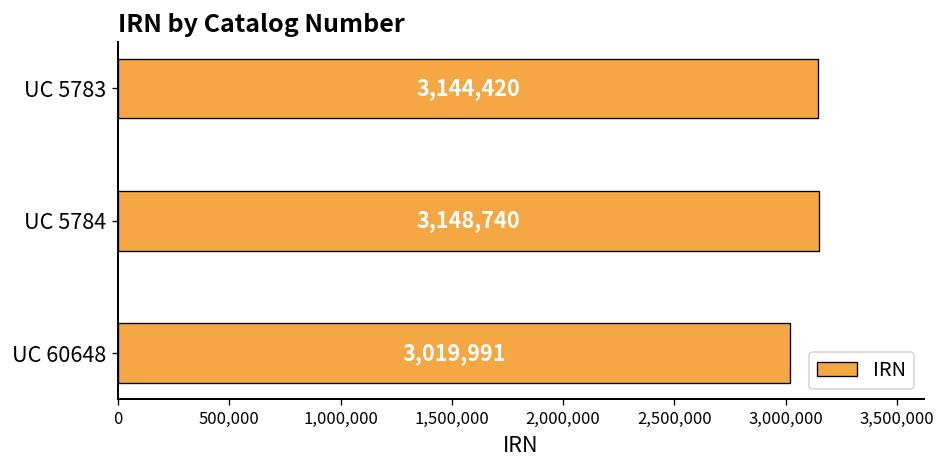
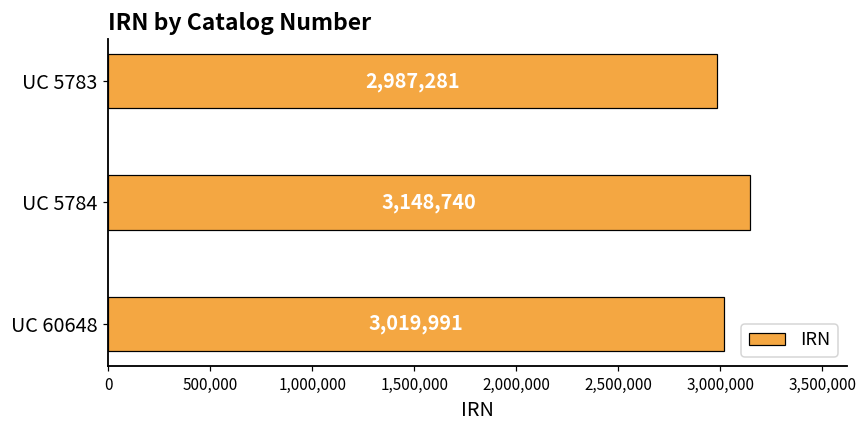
UC 5783: 3,144,420 -> 2,987,281
